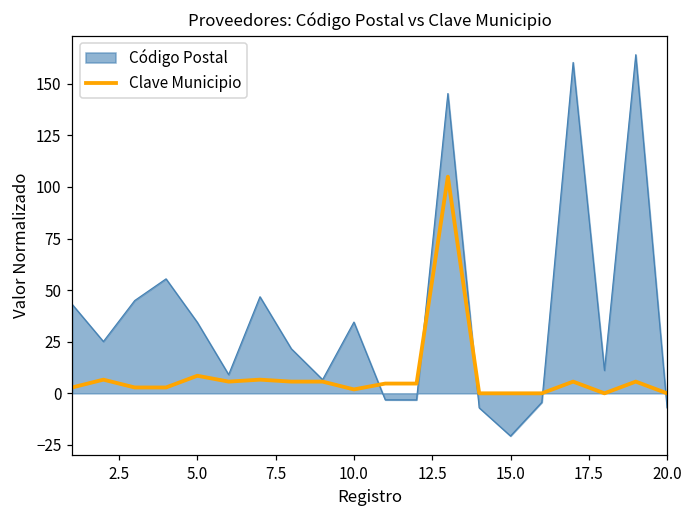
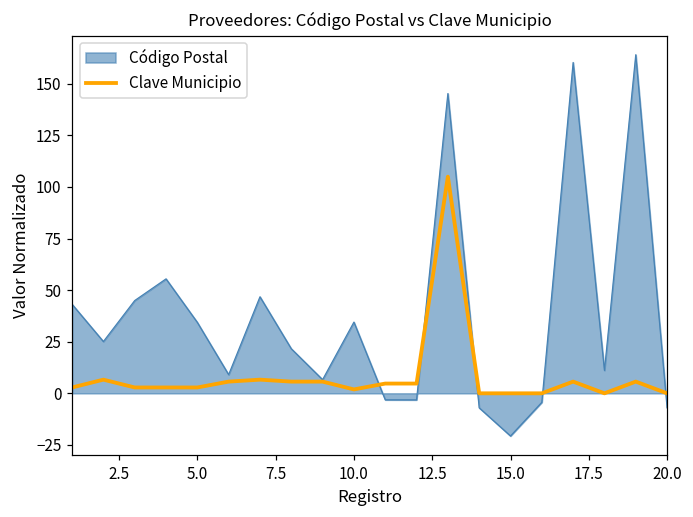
Clave Municipio, 5.0: 9 -> 3
